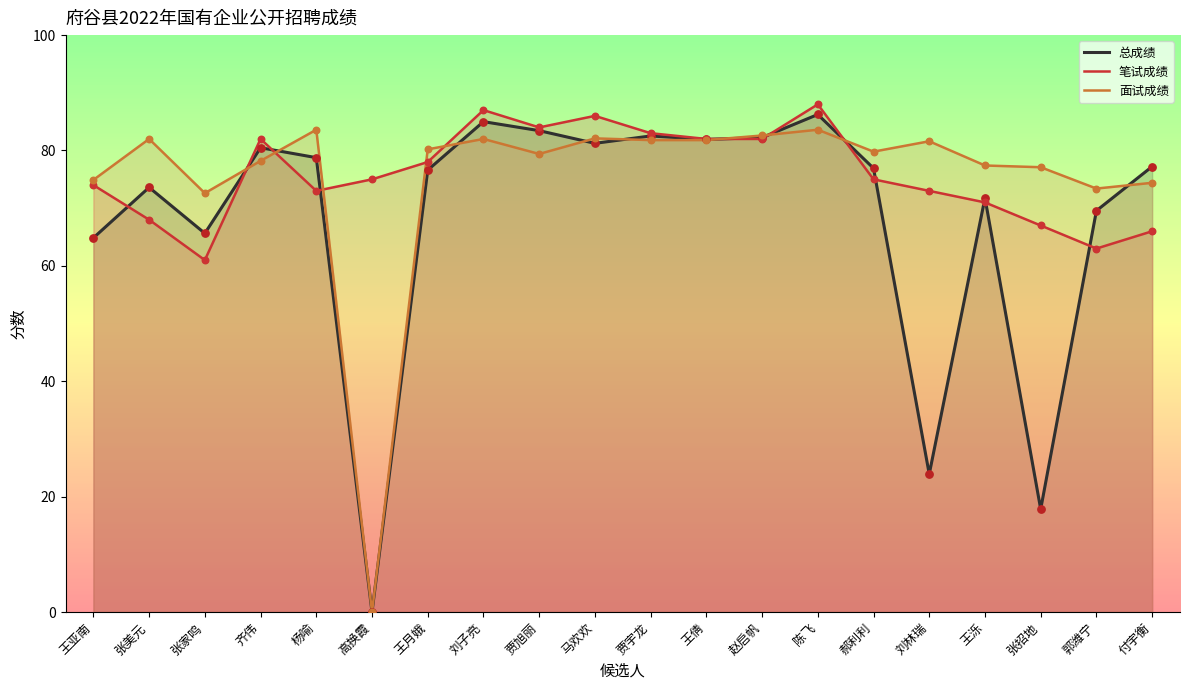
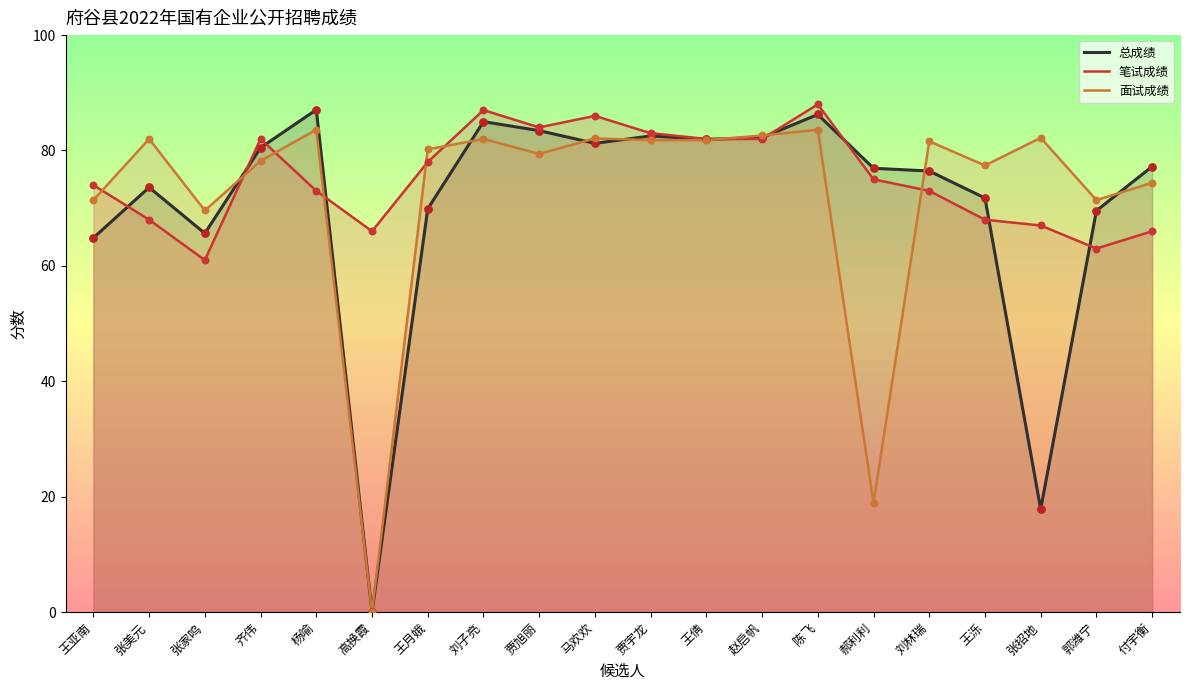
面试成绩, 王亚南: 75 -> 71
面试成绩, 张家鸣: 73 -> 70
总成绩, 杨喻: 79 -> 87
笔试成绩, 高换霞: 75 -> 66
总成绩, 王月娥: 77 -> 70
面试成绩, 郝利利: 80 -> 19
总成绩, 刘林瑞: 24 -> 76
笔试成绩, 王泺: 71 -> 68
面试成绩, 张招地: 77 -> 82
面试成绩, 郭潍宁: 73 -> 71
